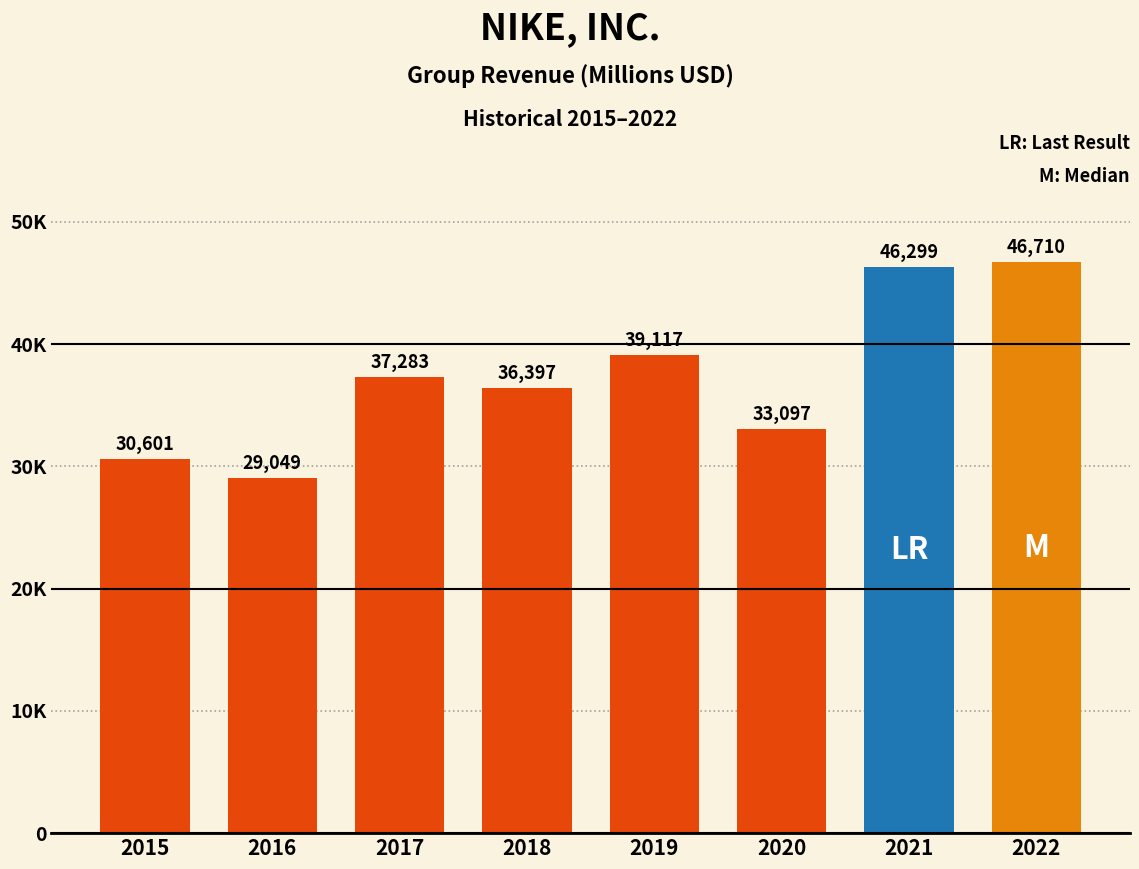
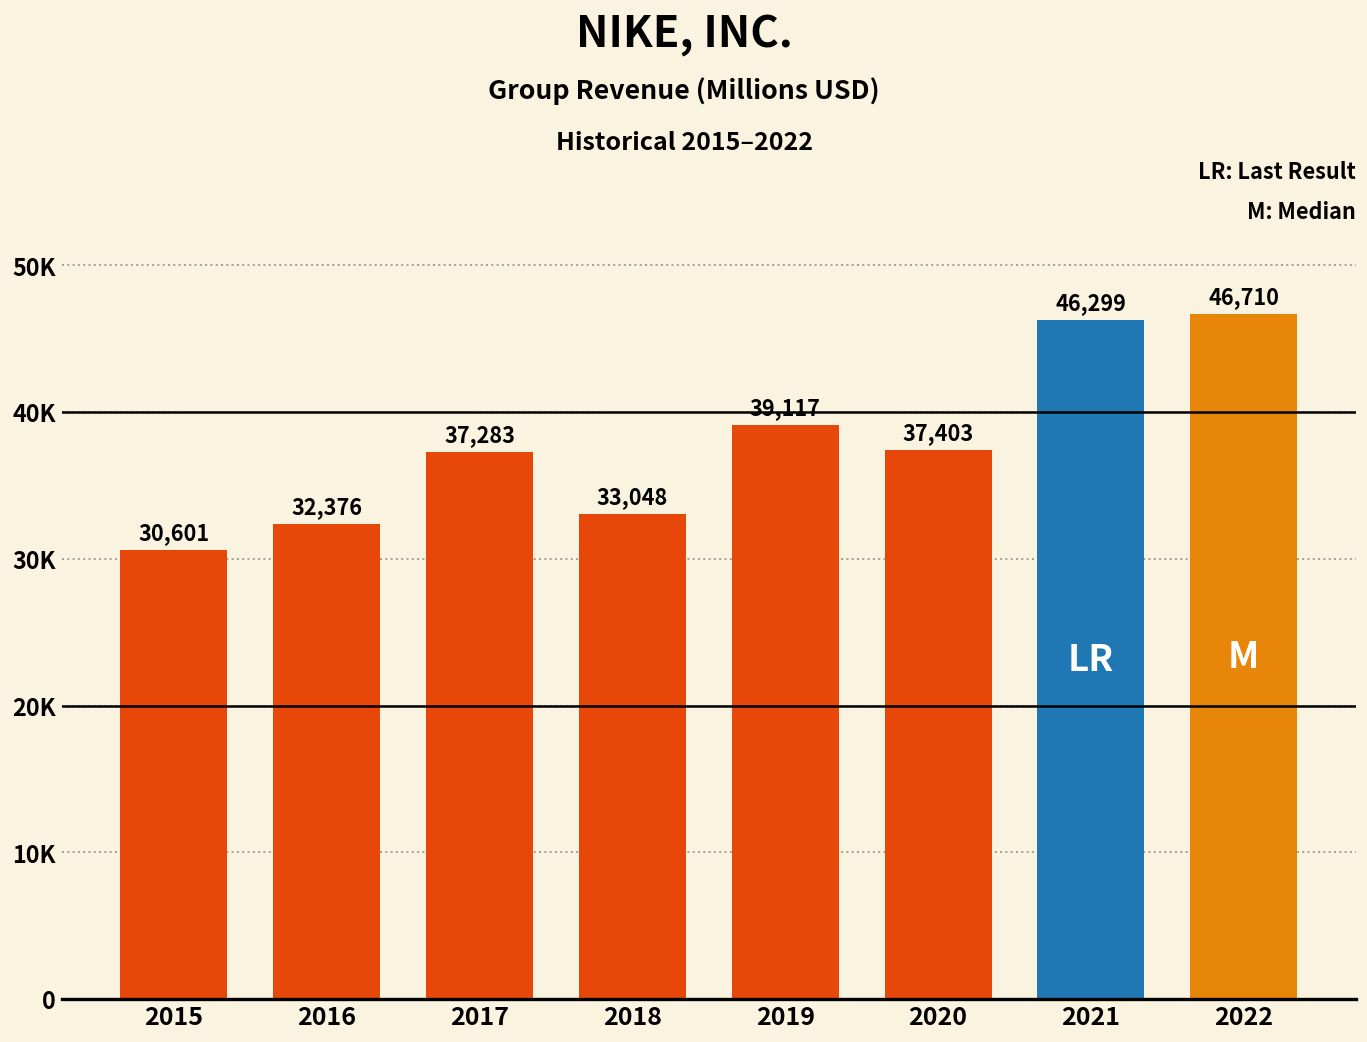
2016: 29,049 -> 32,376
2018: 36,397 -> 33,048
2020: 33,097 -> 37,403
